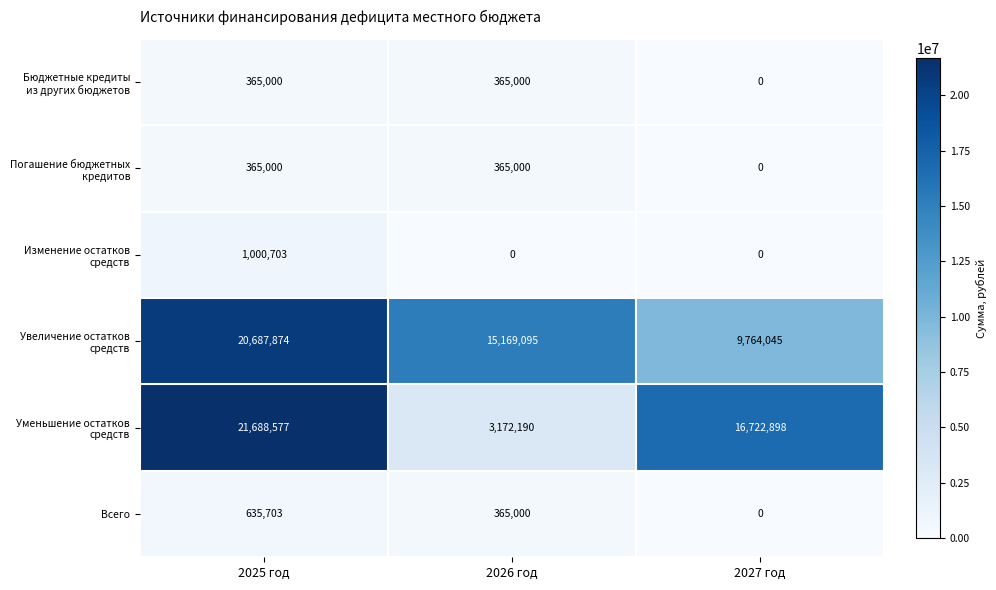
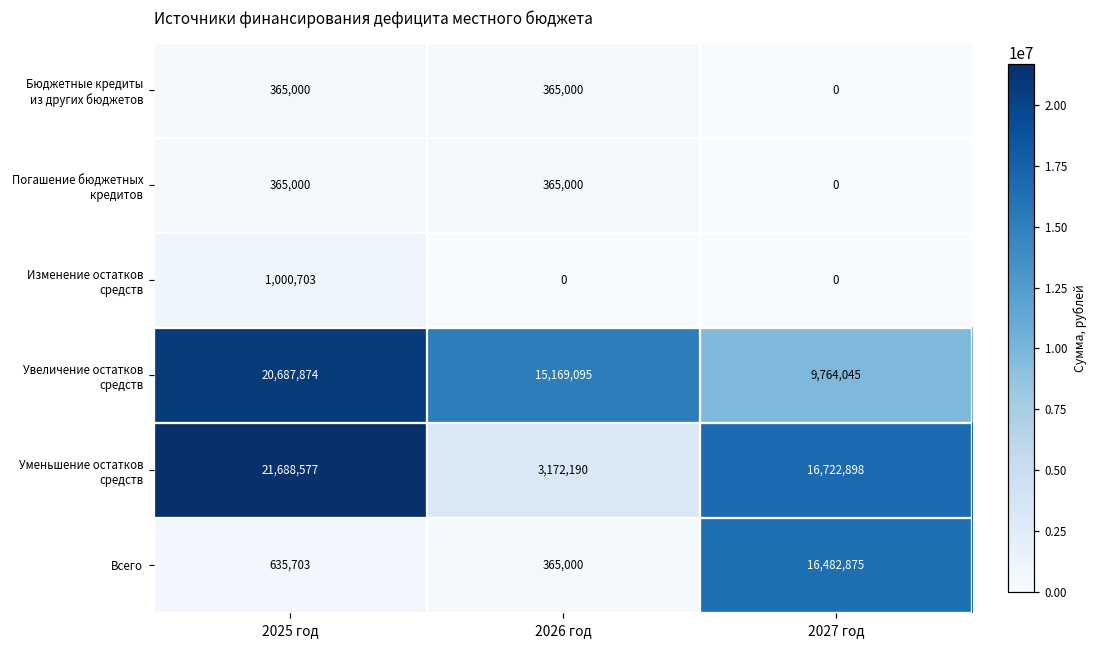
Всего, 2027 год: 0 -> 16,482,875
